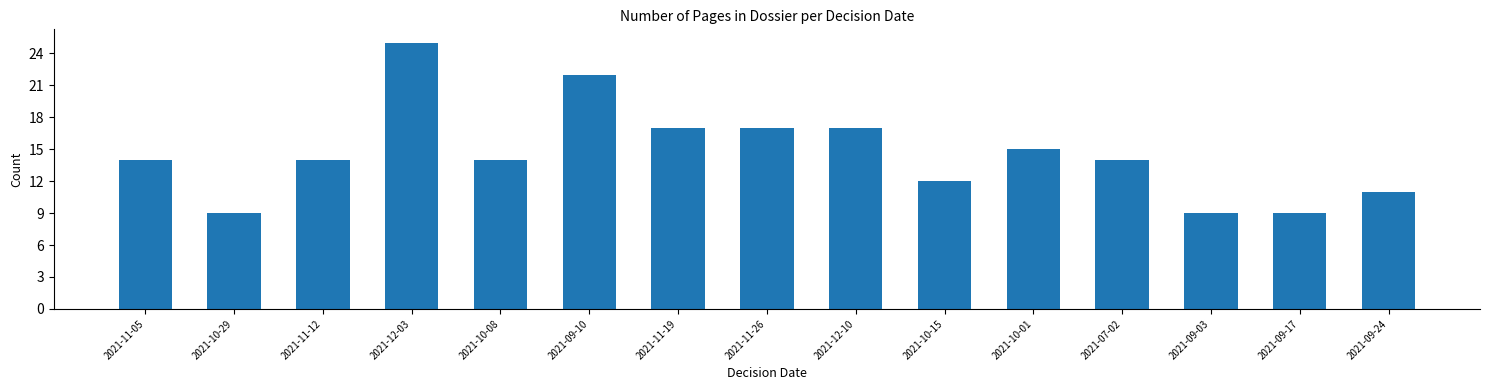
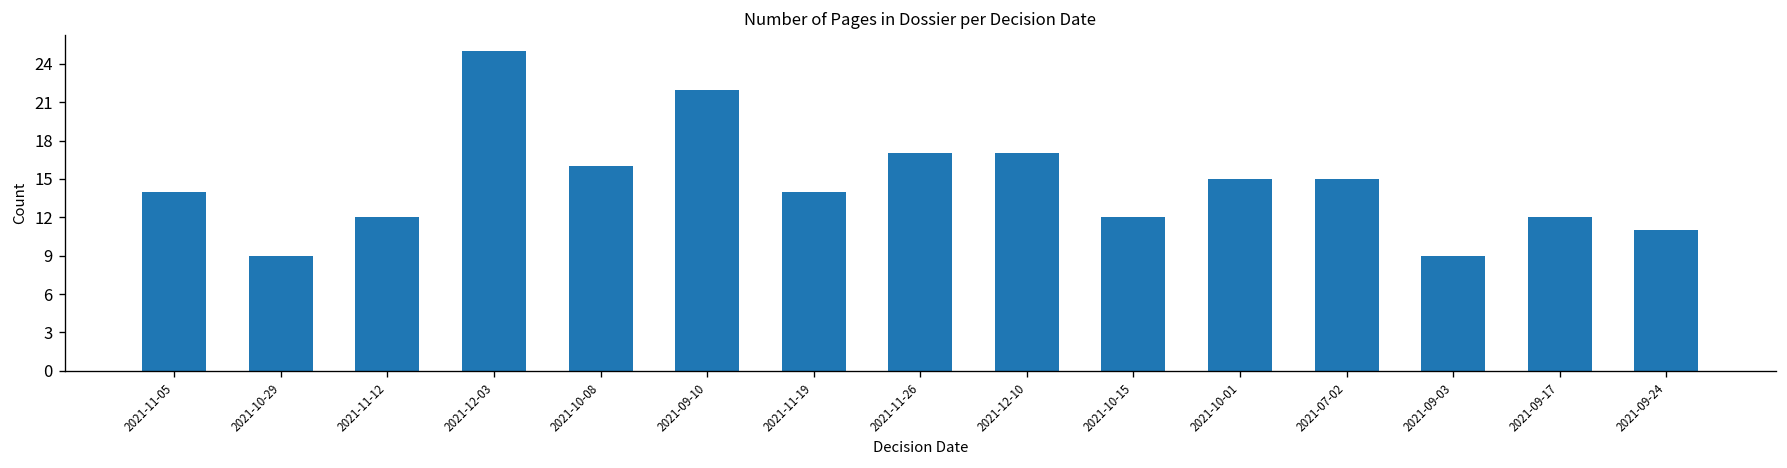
2021-11-12: 14 -> 12
2021-10-08: 14 -> 16
2021-11-19: 17 -> 14
2021-07-02: 14 -> 15
2021-09-17: 9 -> 12
